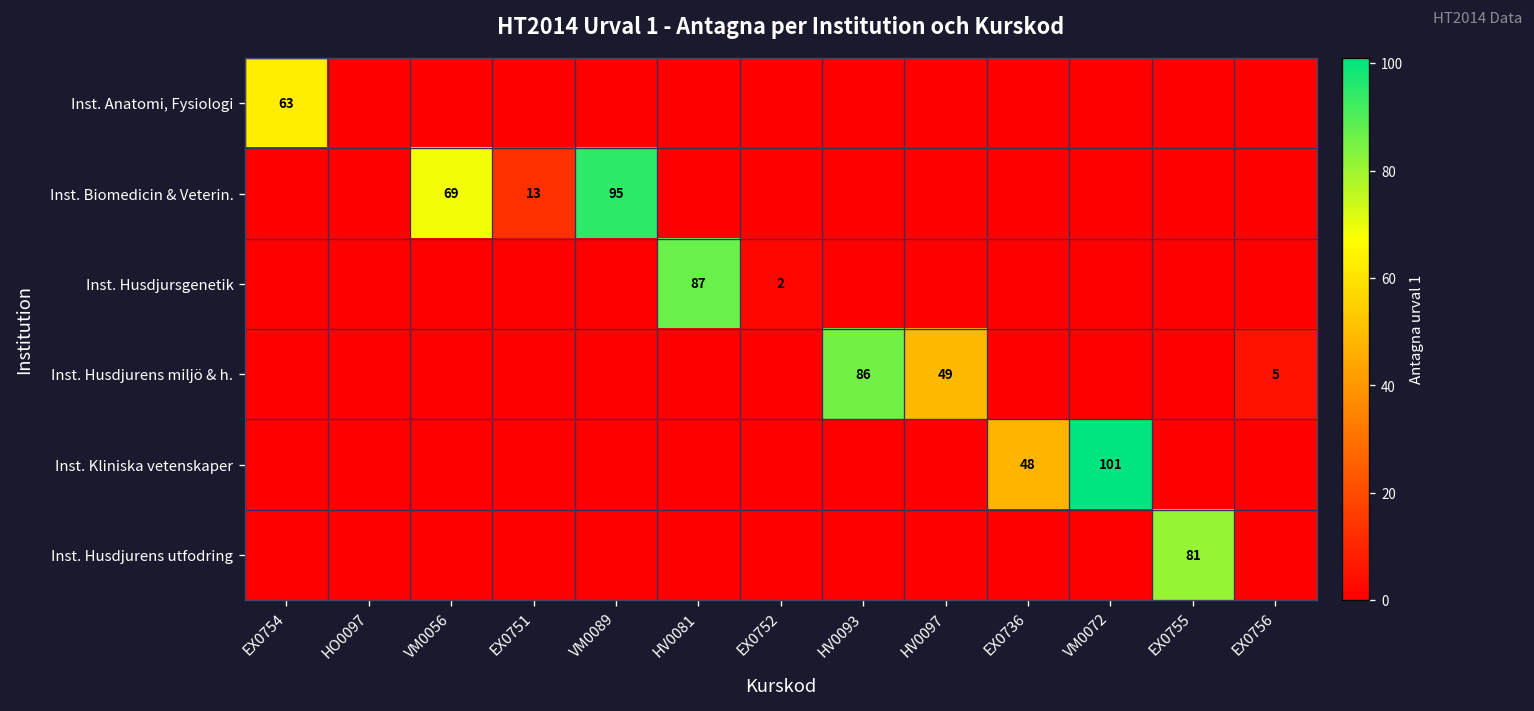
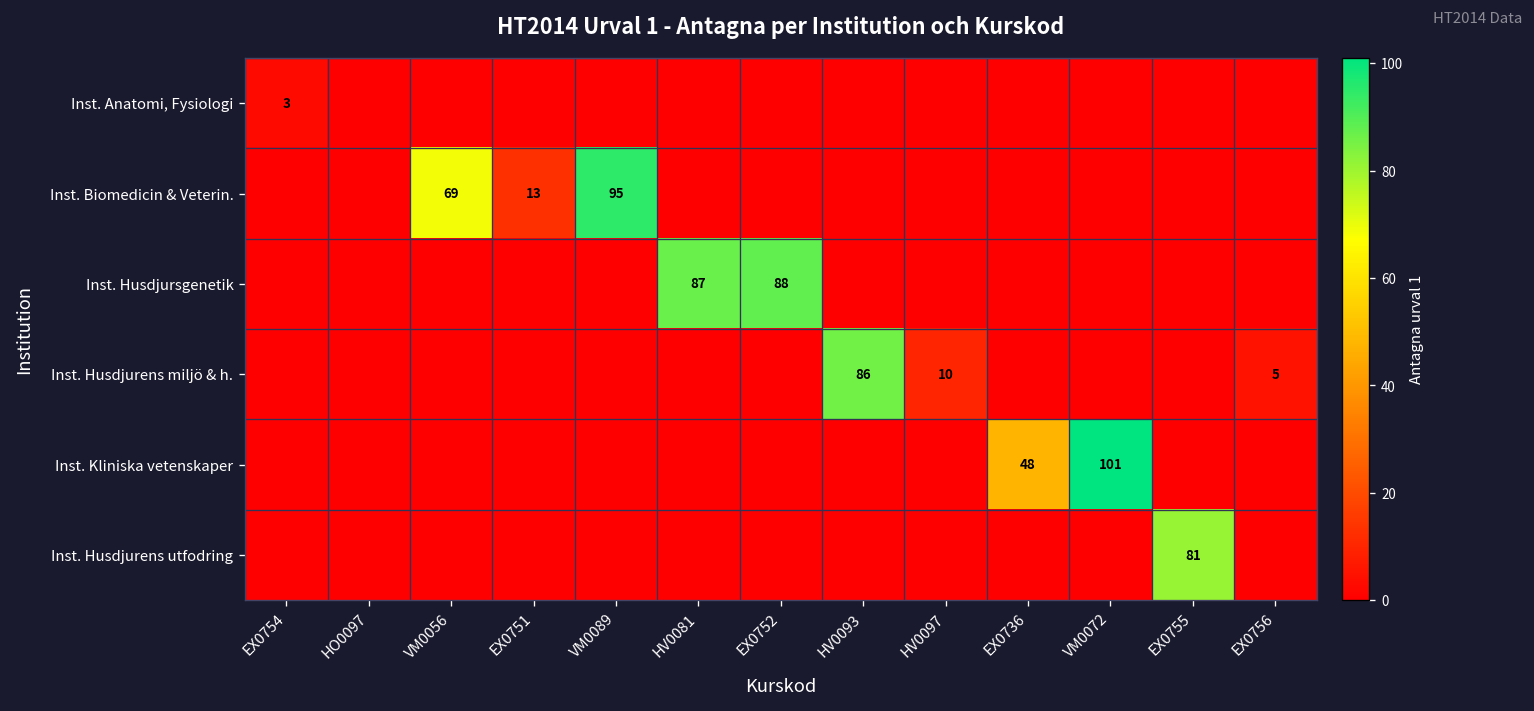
Inst. Anatomi, Fysiologi, EX0754: 63 -> 3
Inst. Husdjursgenetik, EX0752: 2 -> 88
Inst. Husdjurens miljö & h., HV0097: 49 -> 10
